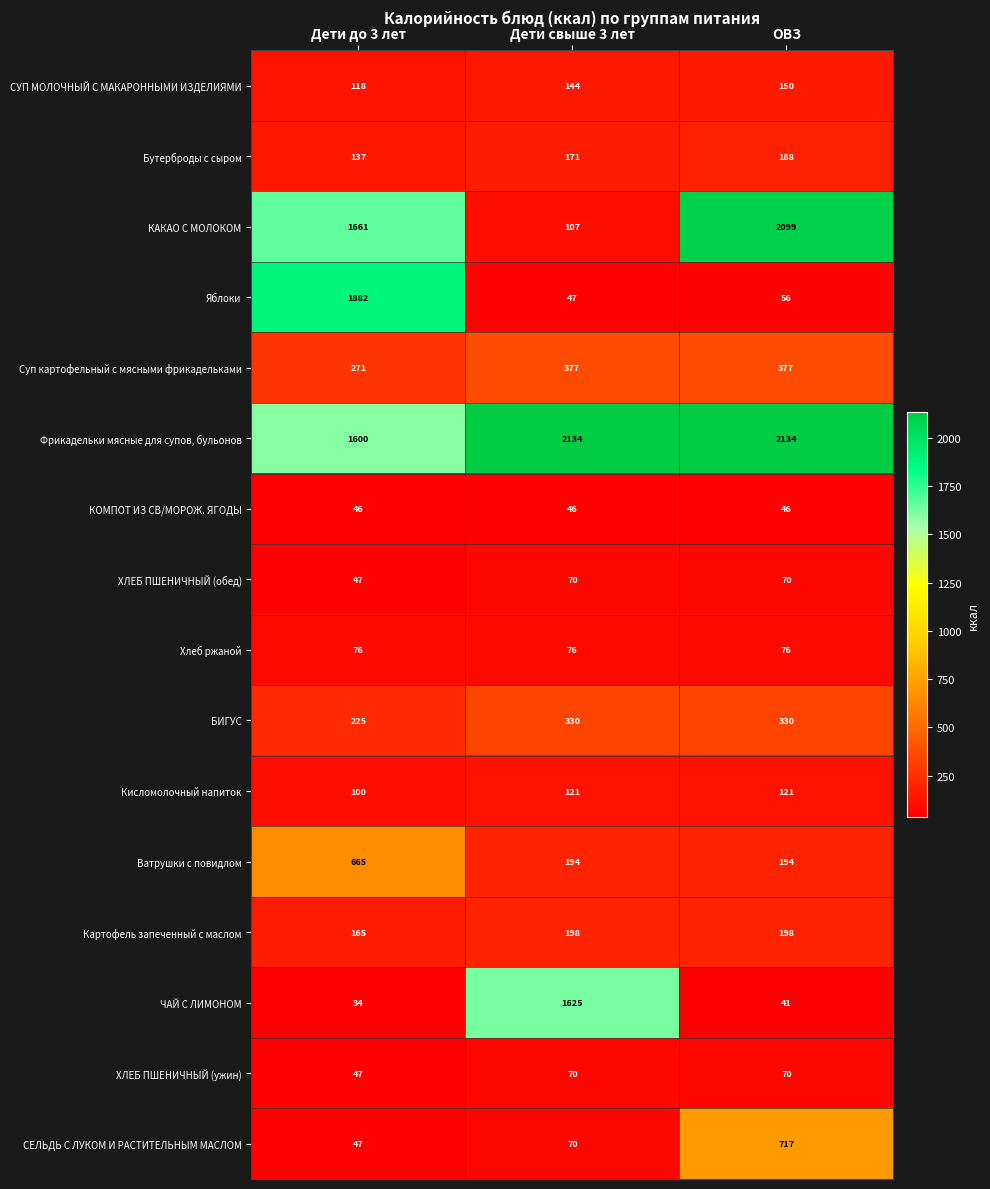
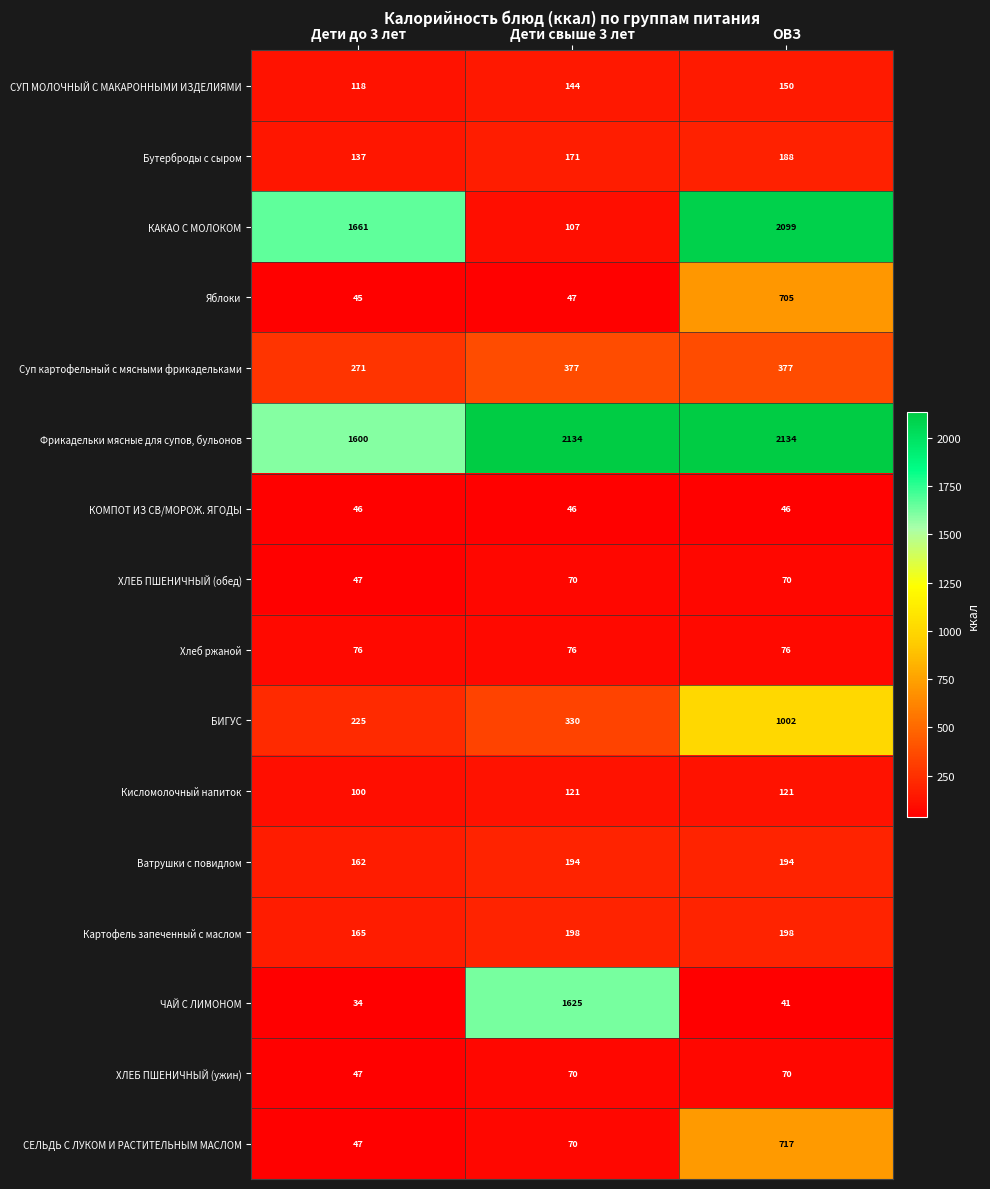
Яблоки, Дети до 3 лет: 1882 -> 45
Яблоки, ОВЗ: 56 -> 705
БИГУС, ОВЗ: 330 -> 1002
Ватрушки с повидлом, Дети до 3 лет: 665 -> 162
